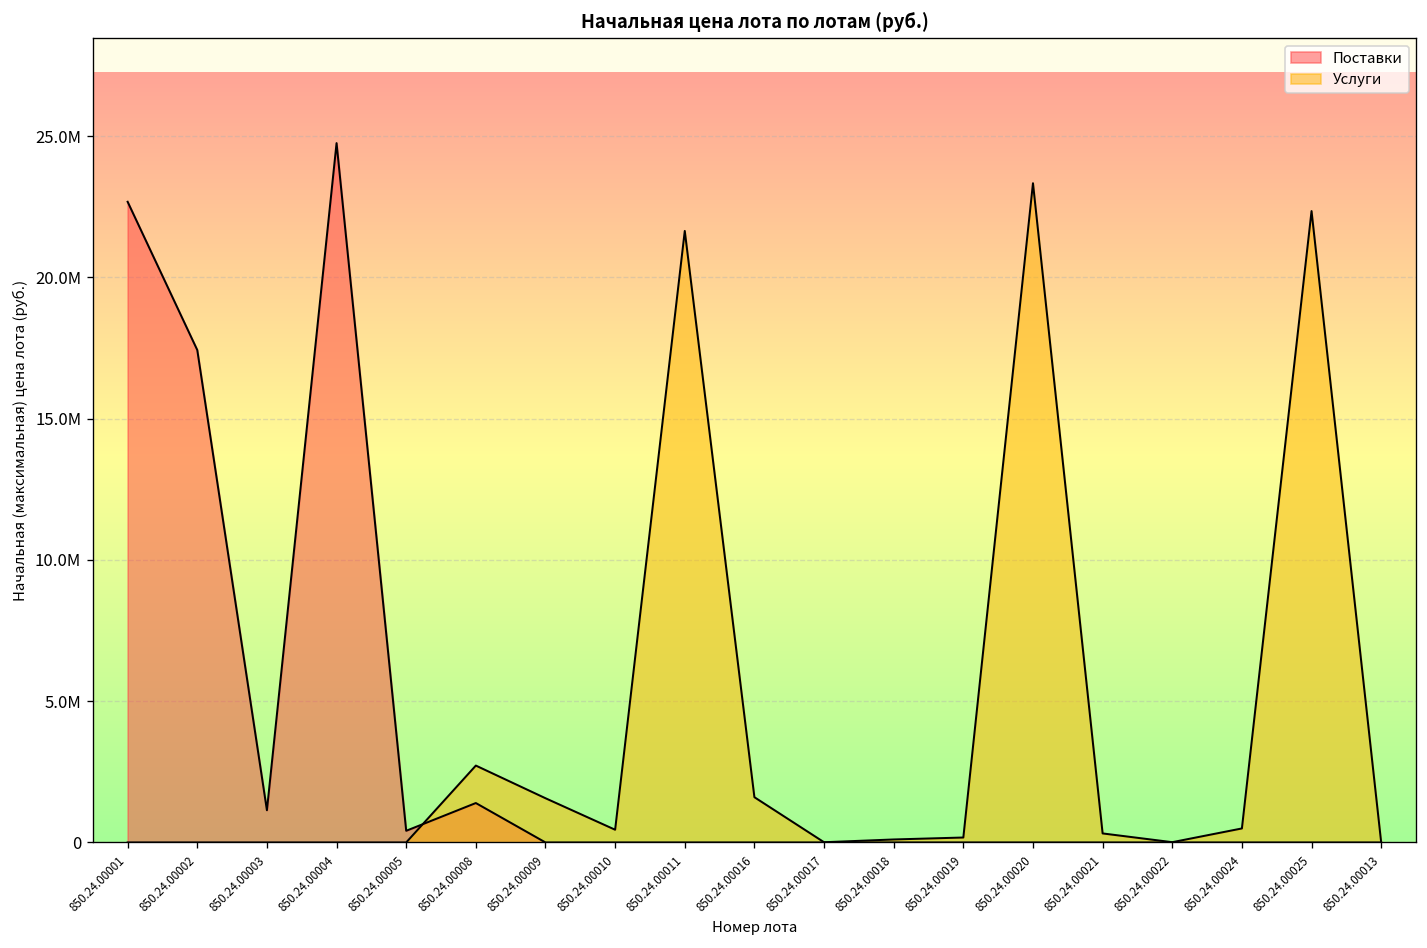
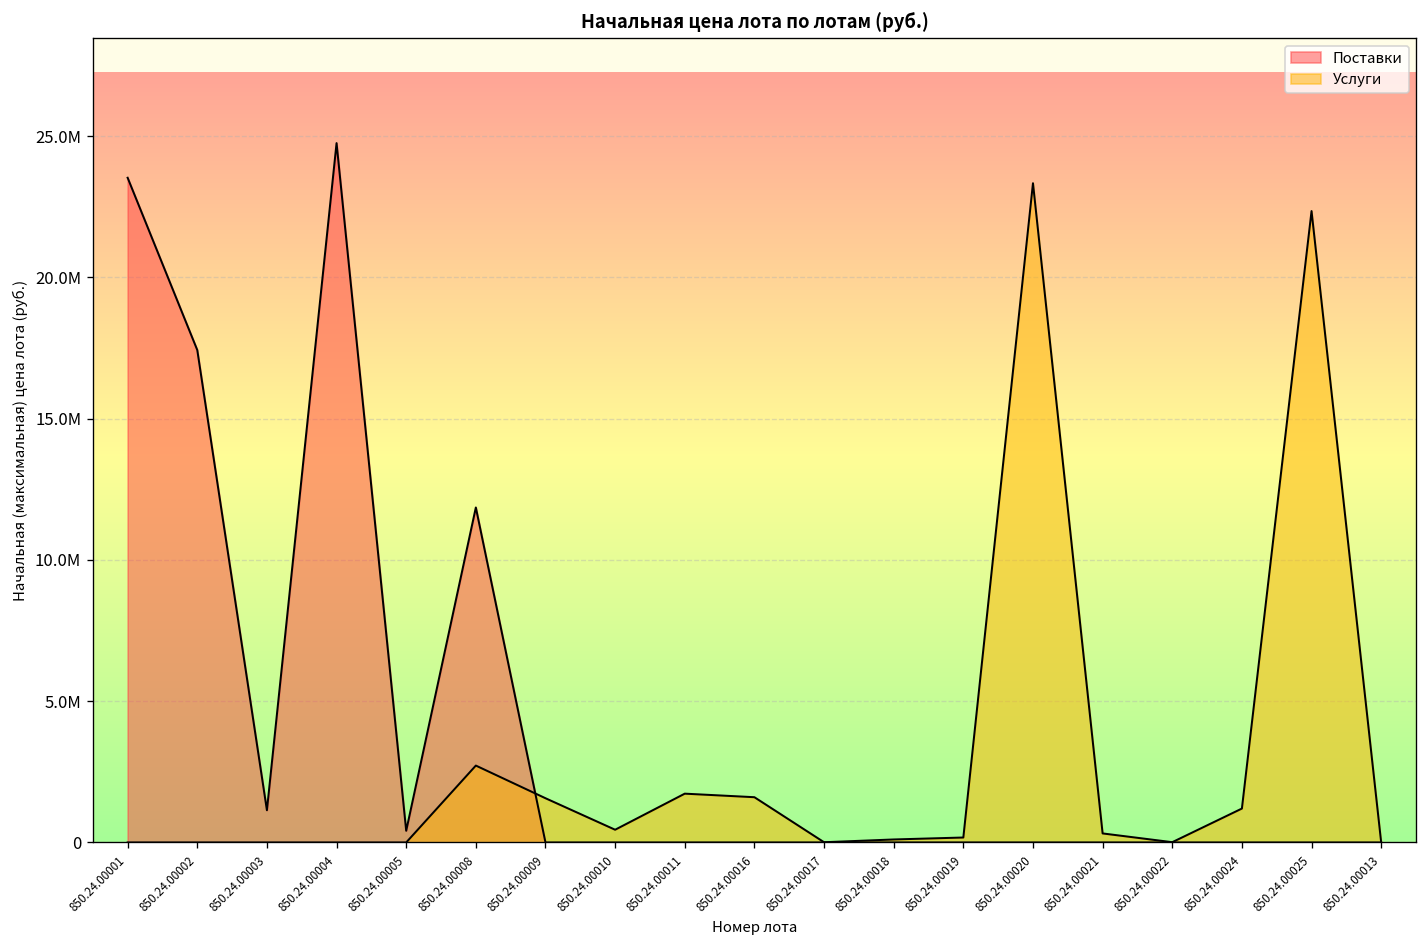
Поставки, 850.24.00001: 22700000 -> 23500000
Поставки, 850.24.00008: 1400000 -> 11900000
Услуги, 850.24.00011: 21600000 -> 1700000
Услуги, 850.24.00024: 500000 -> 1200000
